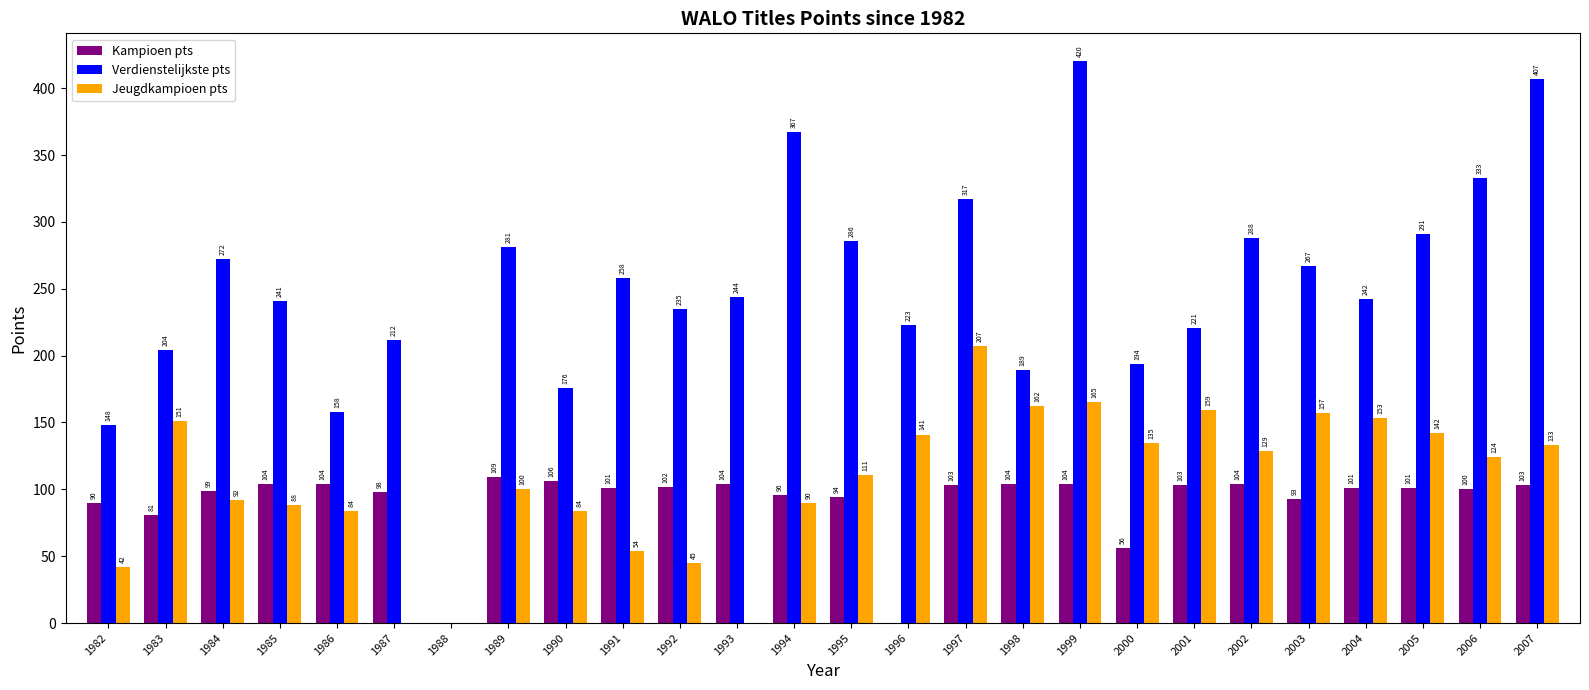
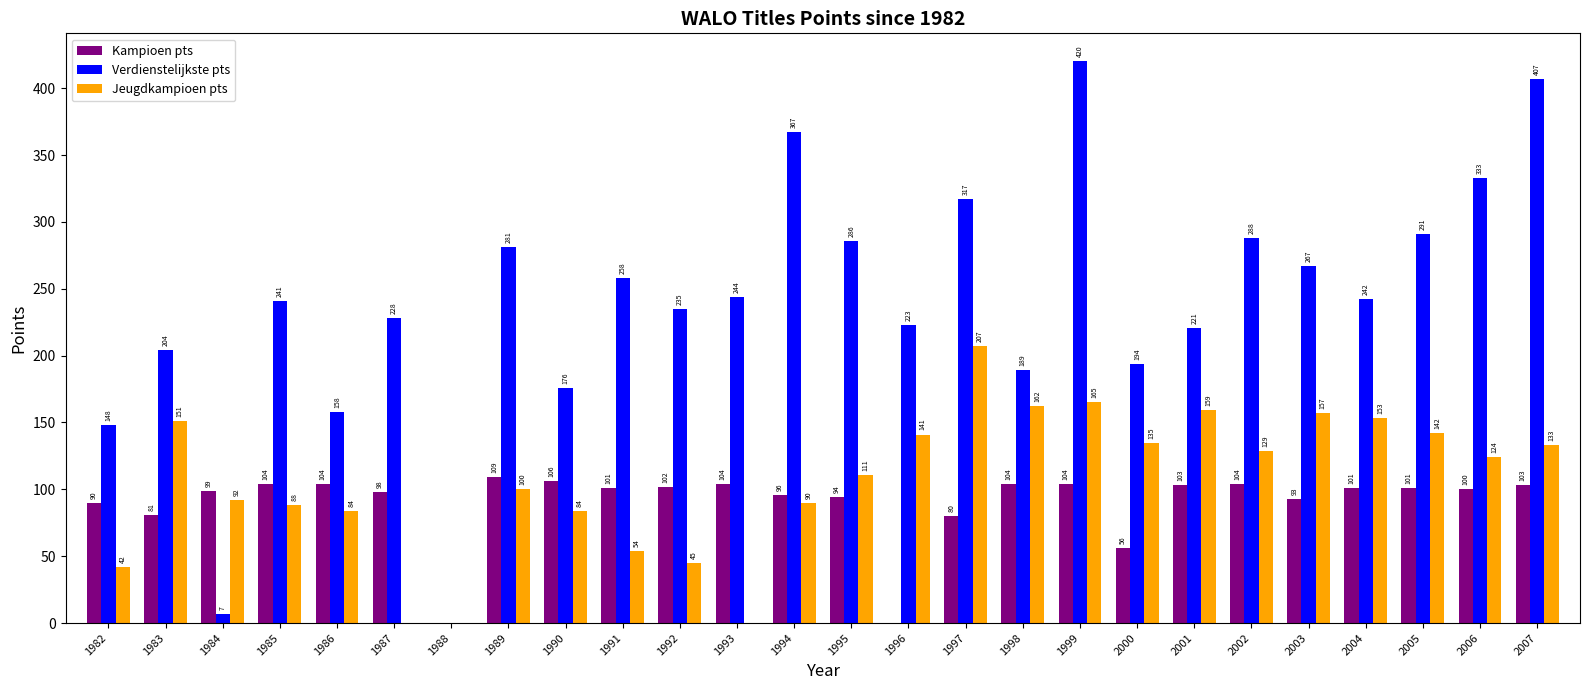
Verdienstelijkste pts, 1984: 272 -> 7
Verdienstelijkste pts, 1987: 212 -> 228
Kampioen pts, 1997: 103 -> 80
